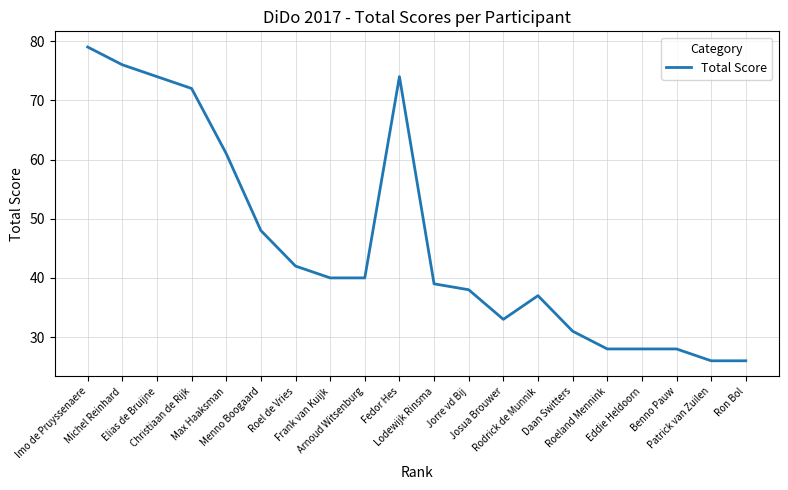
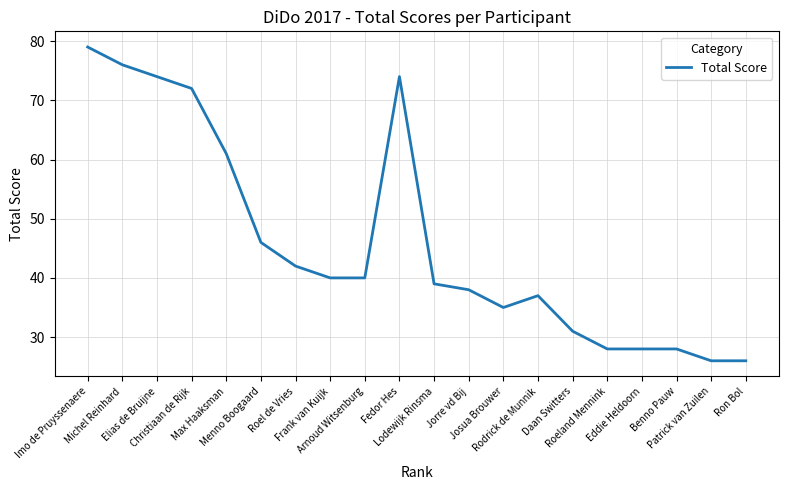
Menno Boogaard: 48 -> 46
Josua Brouwer: 33 -> 35
